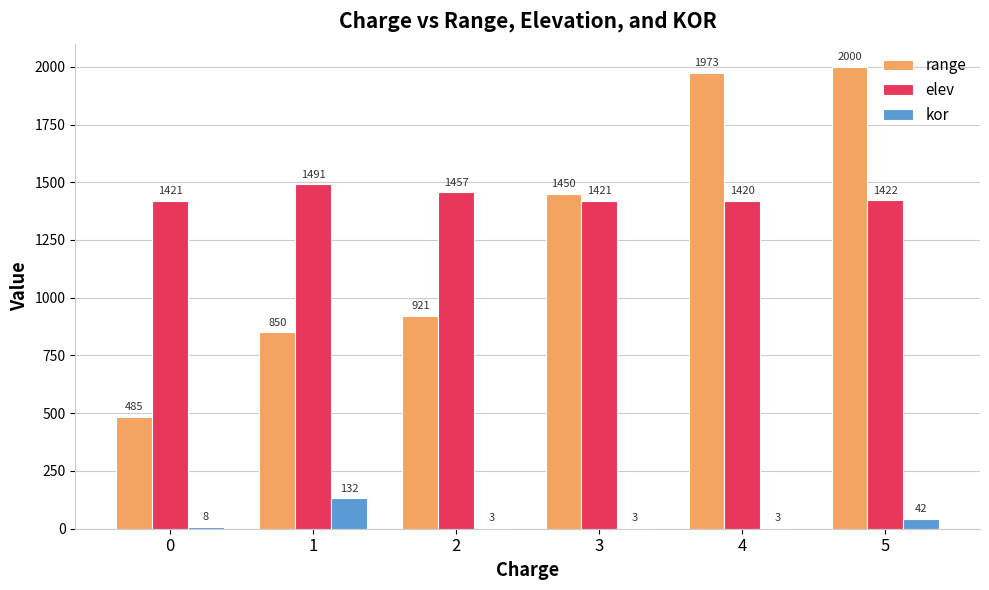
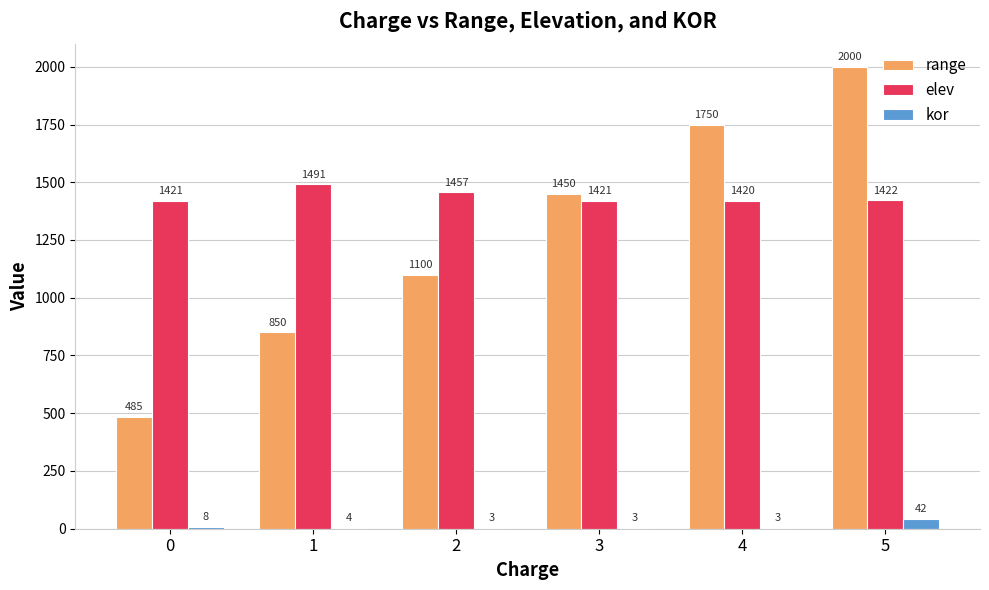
kor, 1: 132 -> 4
range, 2: 921 -> 1100
range, 4: 1973 -> 1750
